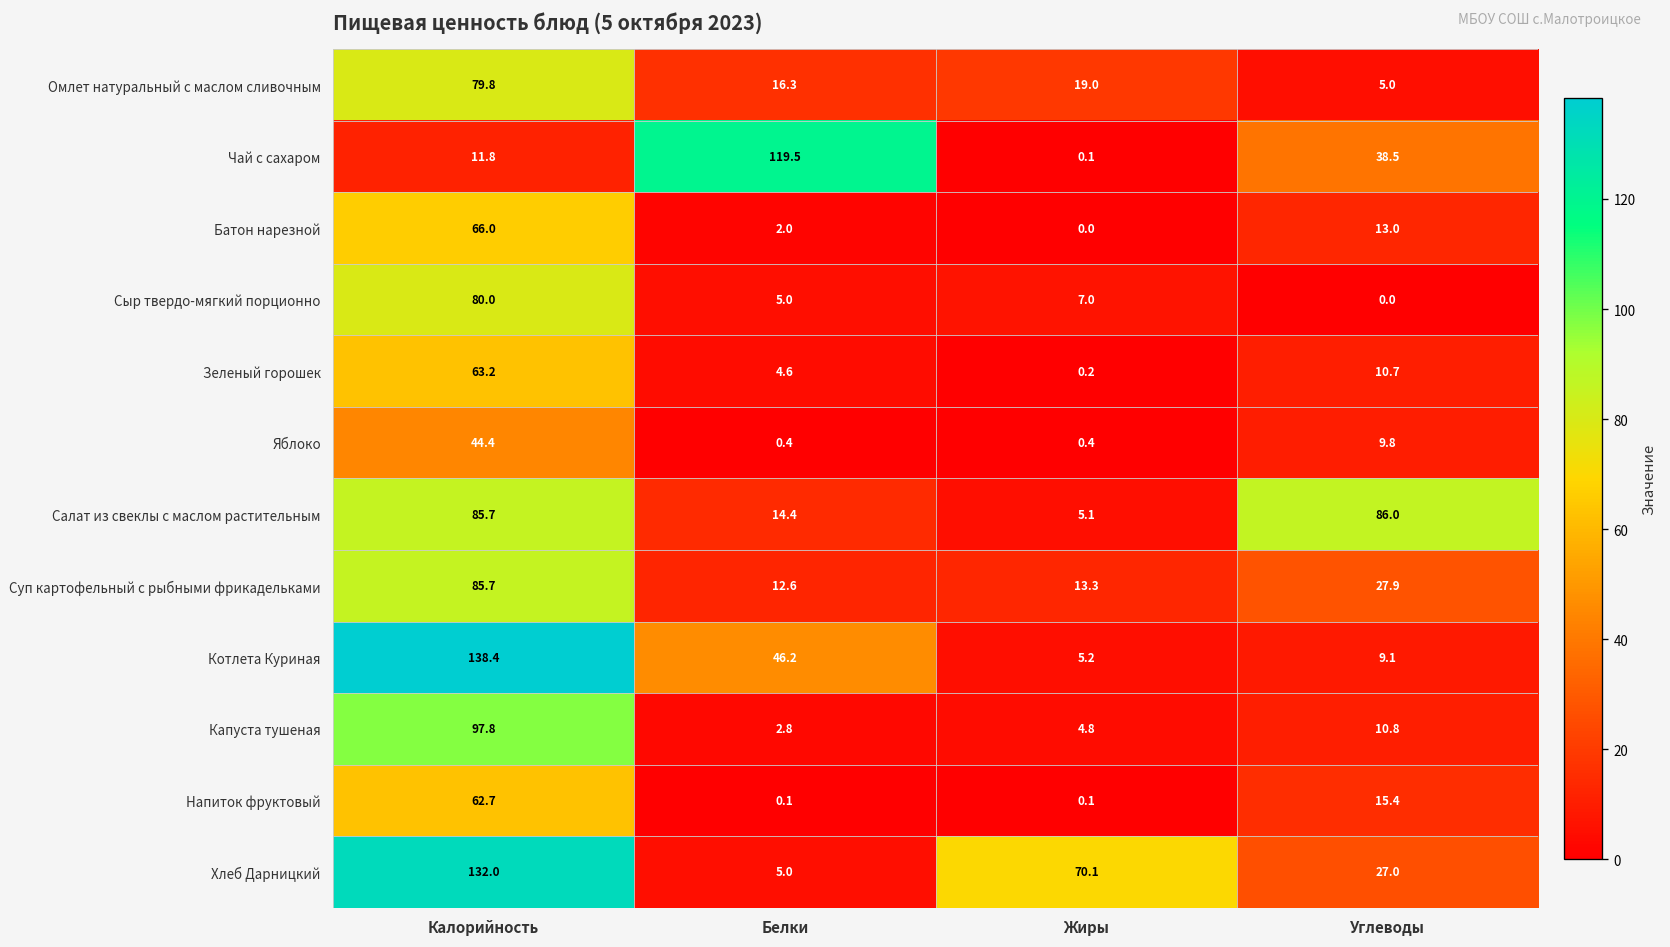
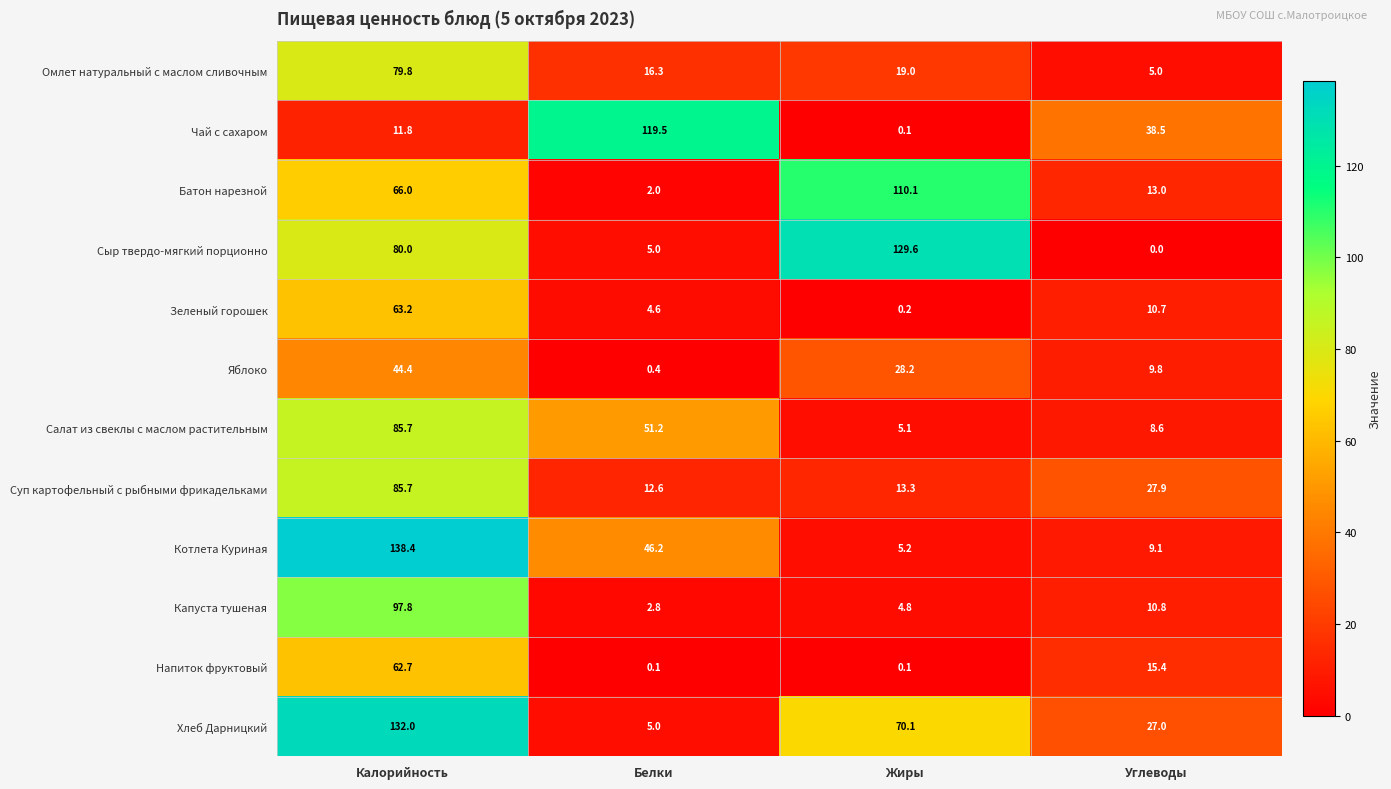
Батон нарезной, Жиры: 0.0 -> 110.1
Сыр твердо-мягкий порционно, Жиры: 7.0 -> 129.6
Яблоко, Жиры: 0.4 -> 28.2
Салат из свеклы с маслом растительным, Белки: 14.4 -> 51.2
Салат из свеклы с маслом растительным, Углеводы: 86.0 -> 8.6
